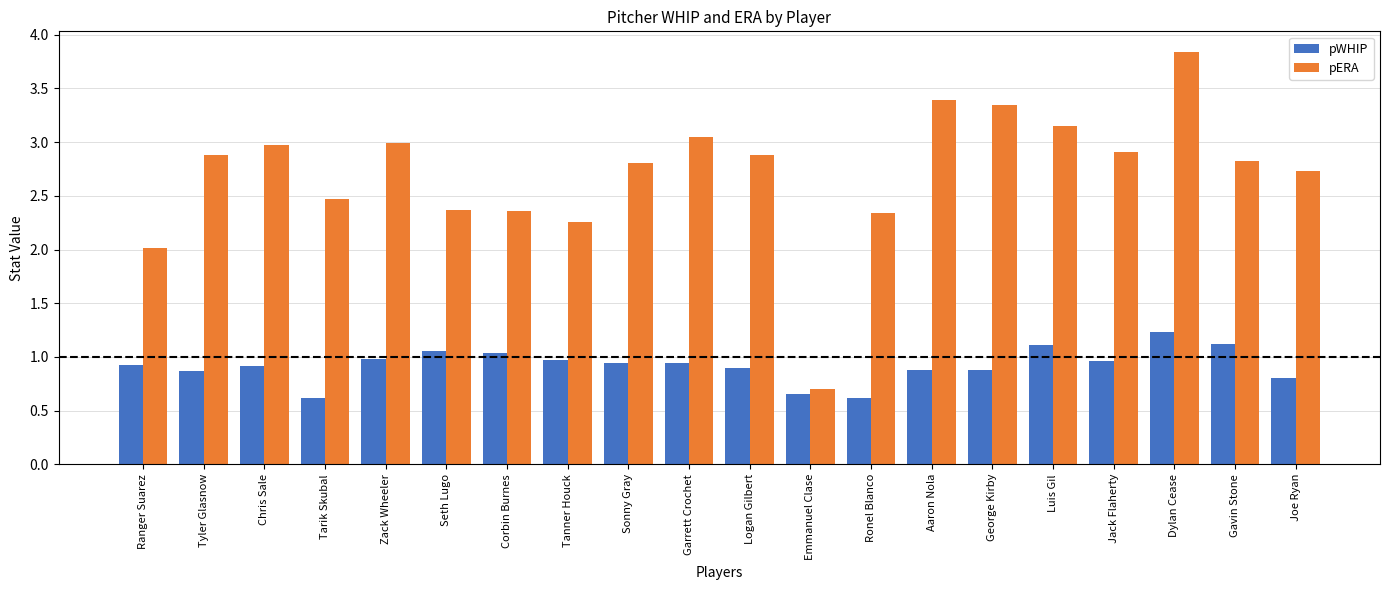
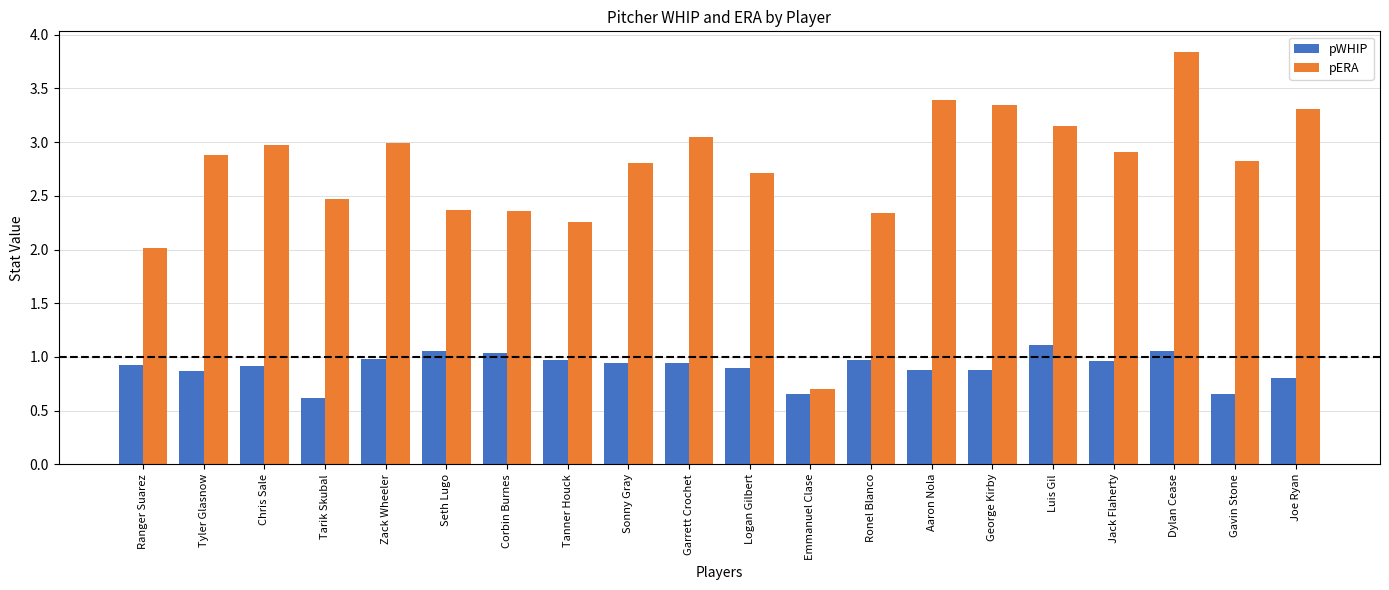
pERA, Logan Gilbert: 2.88 -> 2.71
pWHIP, Ronel Blanco: 0.61 -> 0.97
pWHIP, Dylan Cease: 1.23 -> 1.06
pWHIP, Gavin Stone: 1.12 -> 0.65
pERA, Joe Ryan: 2.73 -> 3.31
